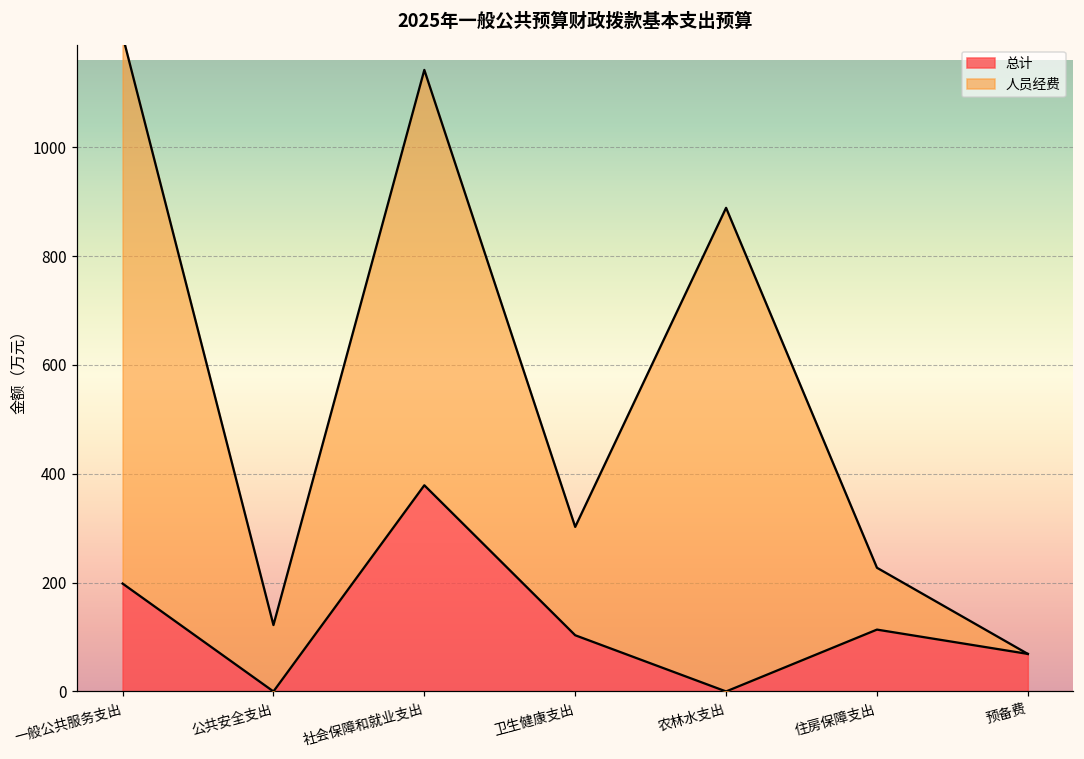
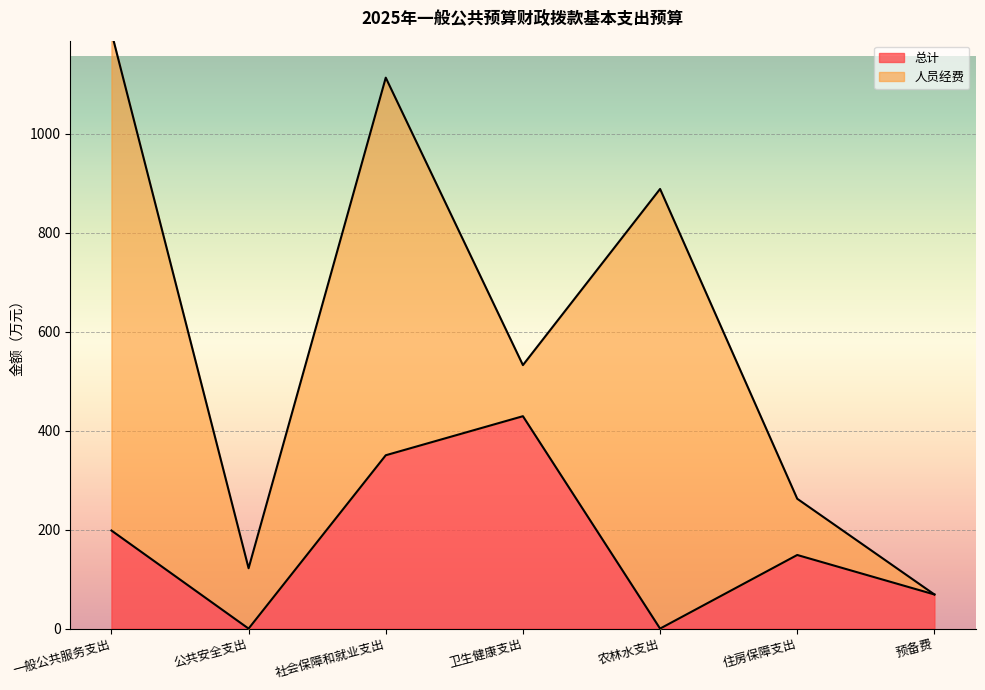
总计, 社会保障和就业支出: 380 -> 350
总计, 卫生健康支出: 100 -> 430
人员经费, 卫生健康支出: 200 -> 100
总计, 住房保障支出: 110 -> 150
